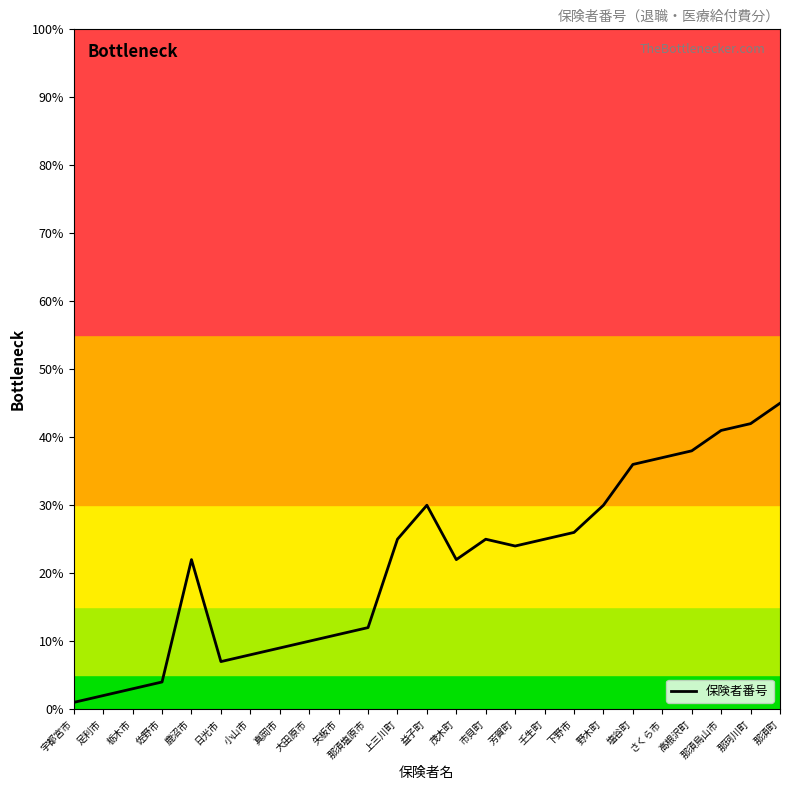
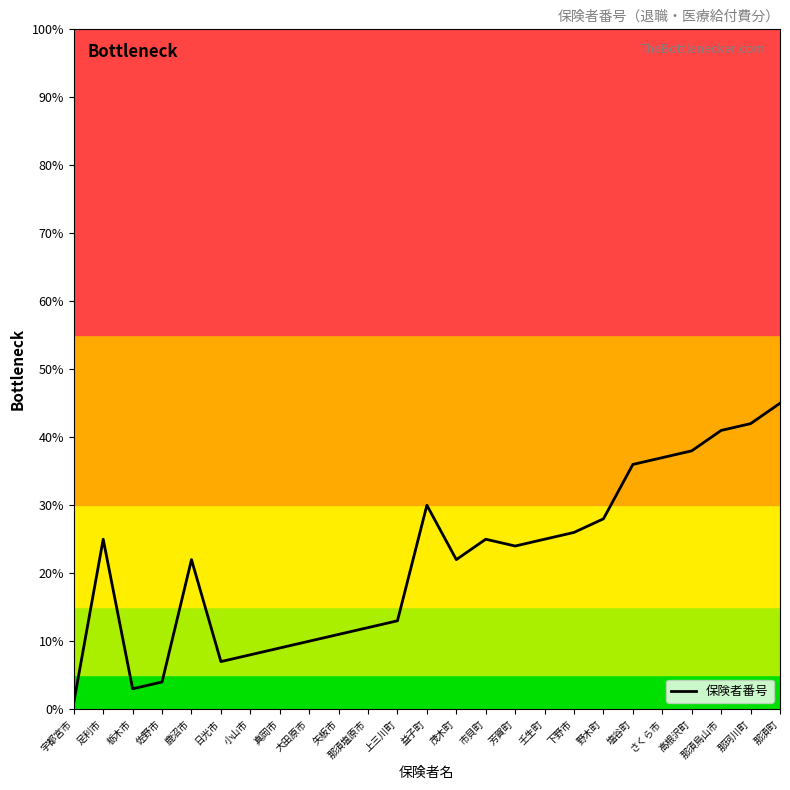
足利市: 2% -> 25%
上三川町: 25% -> 13%
野木町: 30% -> 28%
